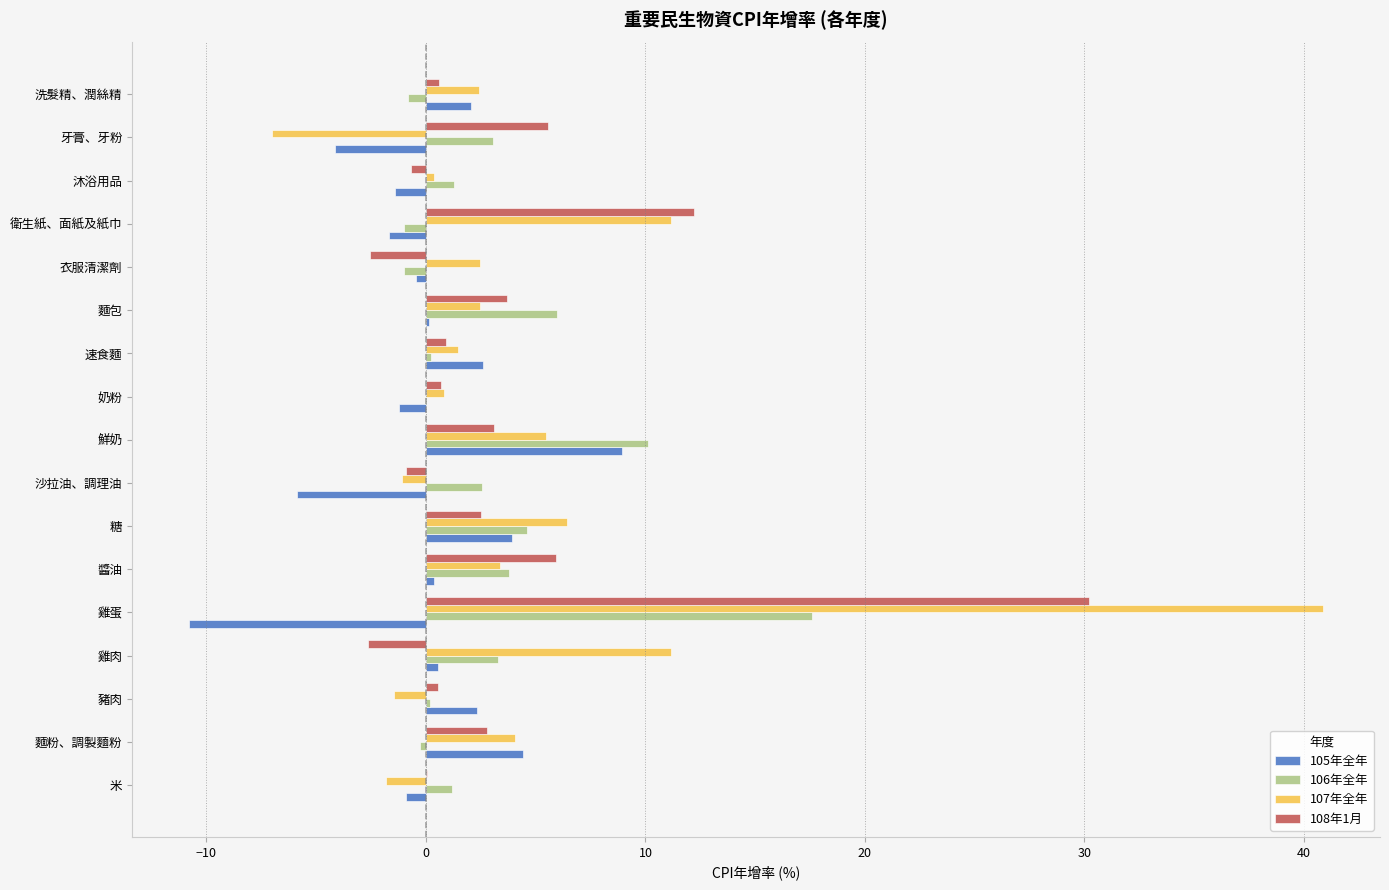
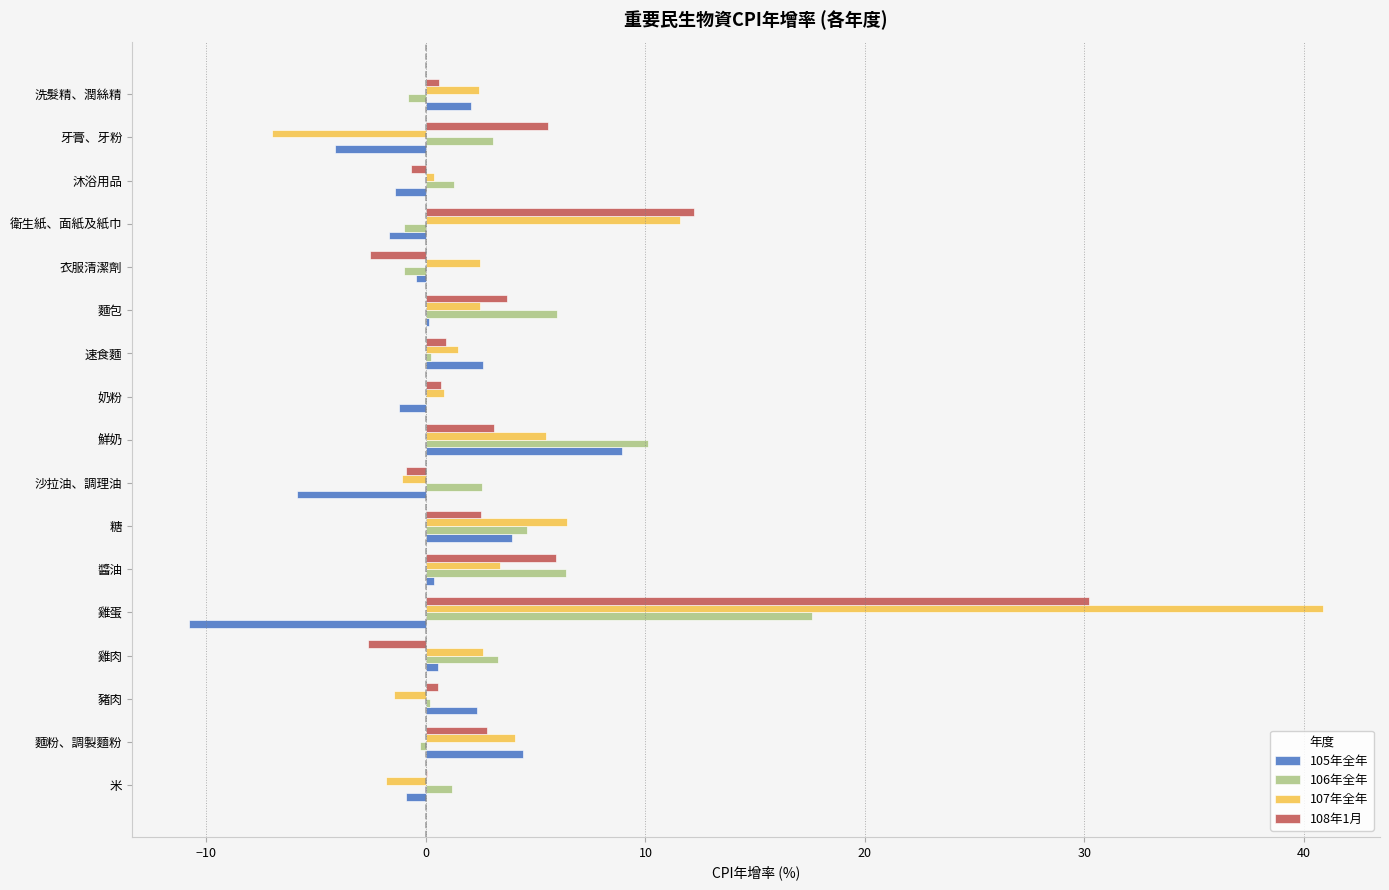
107年全年, 衛生紙、面紙及紙巾: 11.2 -> 11.6
106年全年, 醬油: 3.8 -> 6.4
107年全年, 雞肉: 11.2 -> 2.6
